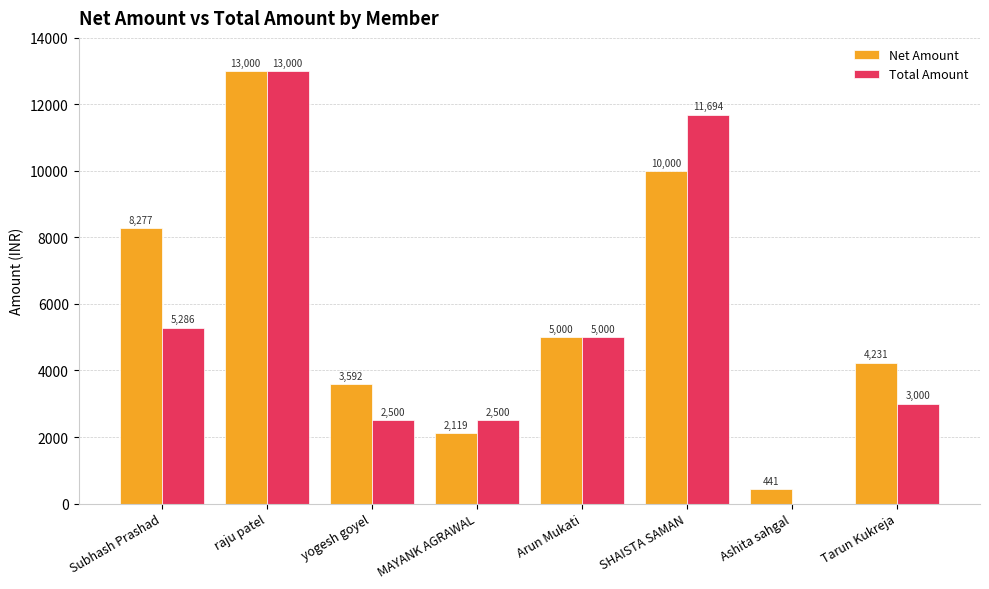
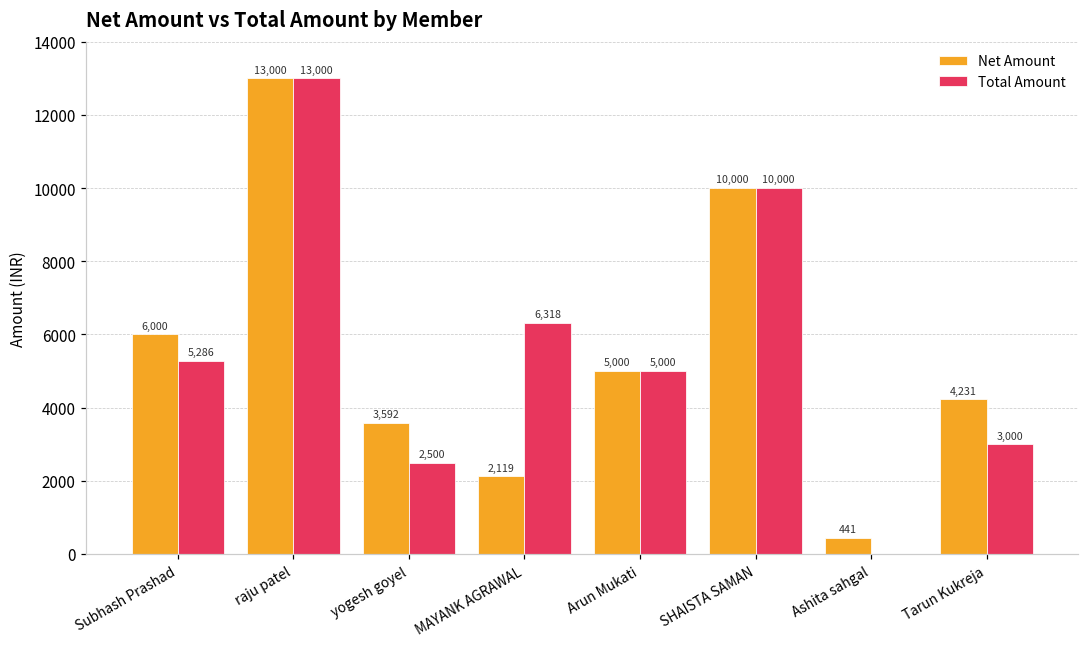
Net Amount, Subhash Prashad: 8,277 -> 6,000
Total Amount, MAYANK AGRAWAL: 2,500 -> 6,318
Total Amount, SHAISTA SAMAN: 11,694 -> 10,000
